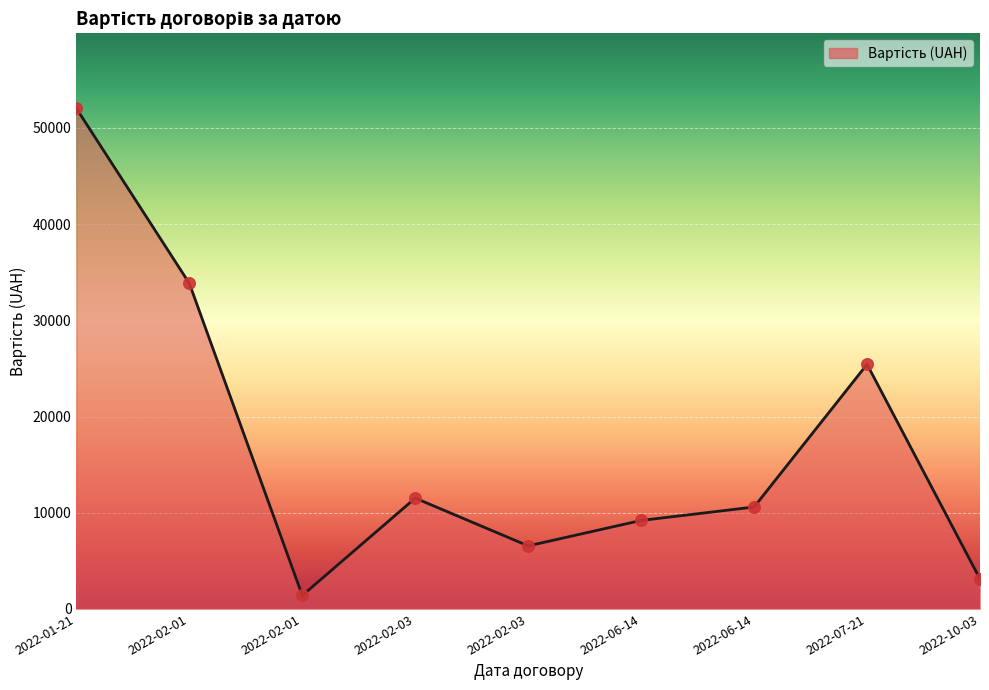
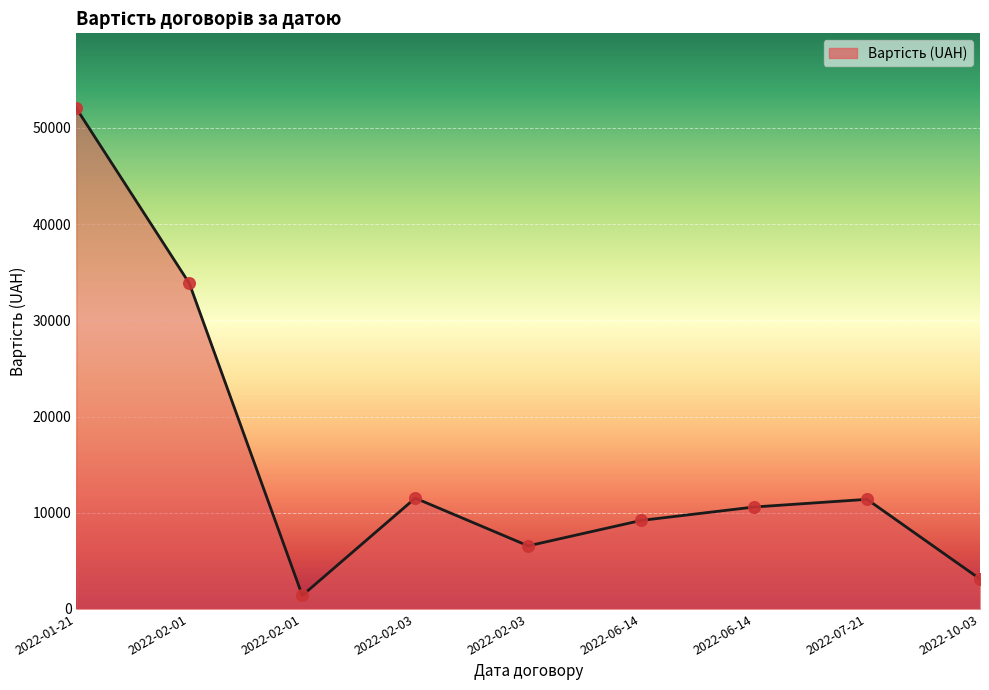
2022-07-21: 25000 -> 11000
